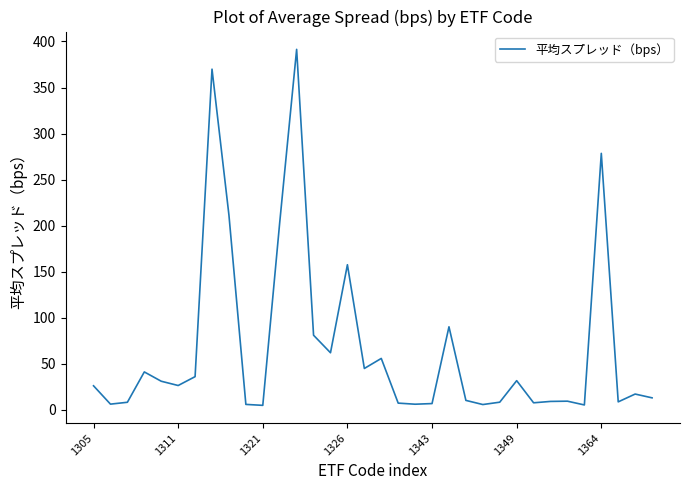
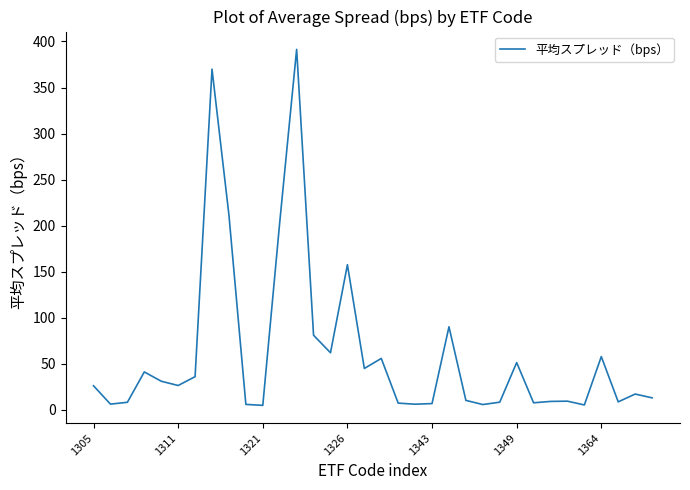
1349: 30 -> 50
1364: 280 -> 60
